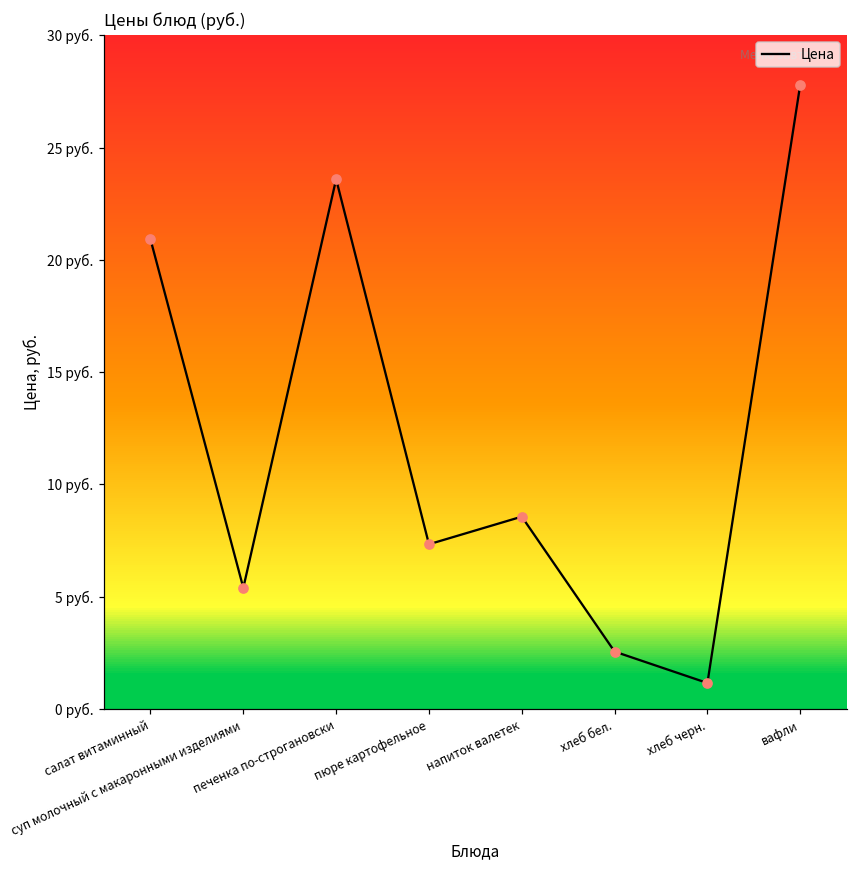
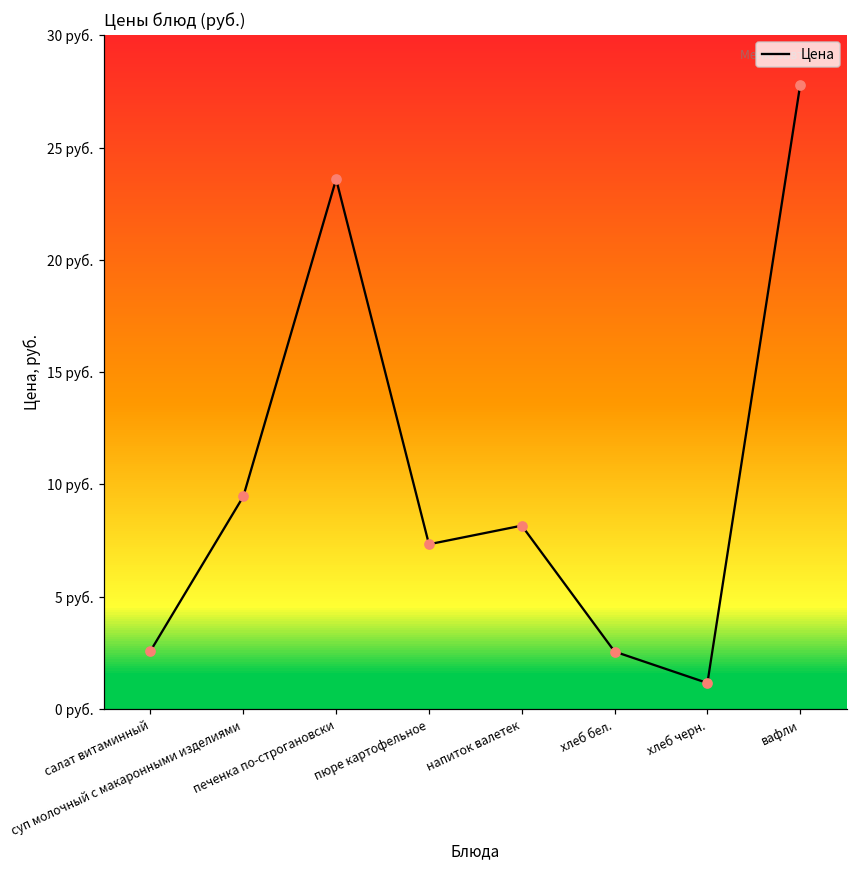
салат витаминный: 20.9 руб. -> 2.6 руб.
суп молочный с макаронными изделиями: 5.4 руб. -> 9.5 руб.
напиток валетек: 8.6 руб. -> 8.2 руб.
